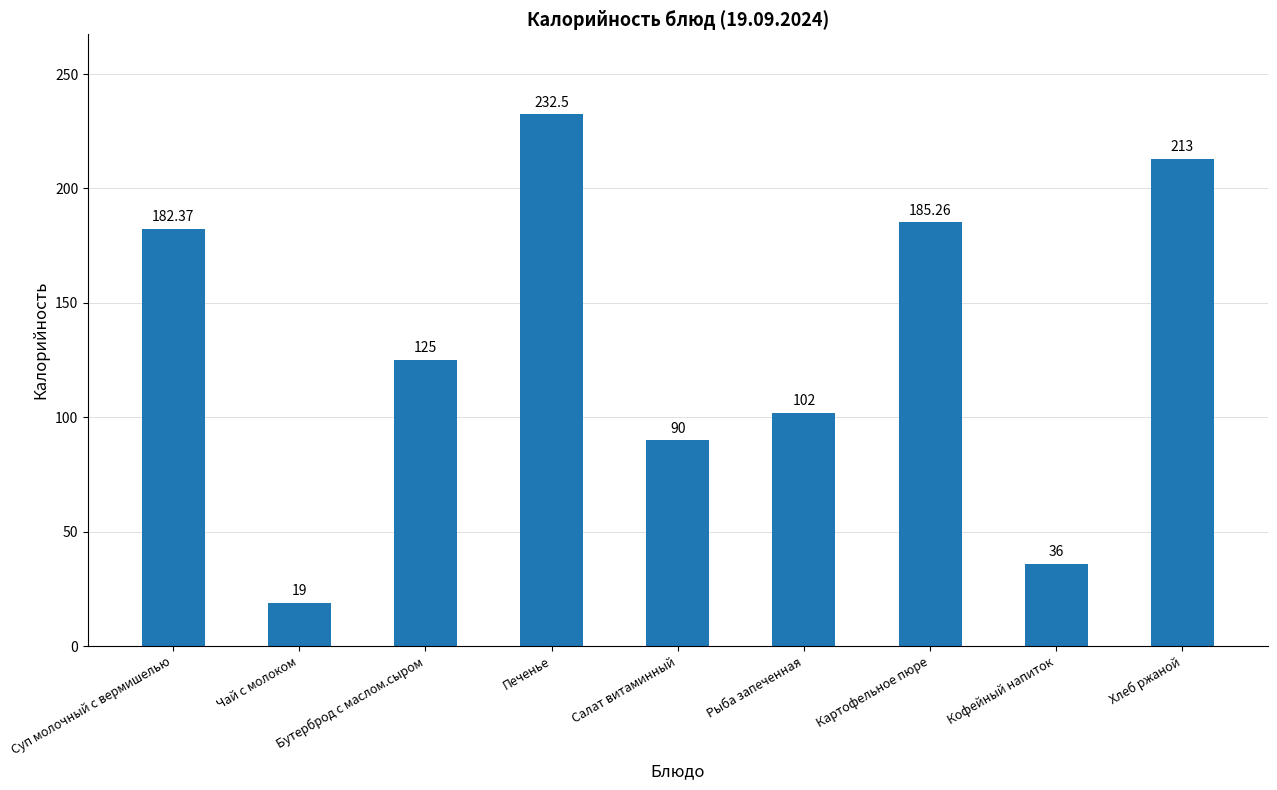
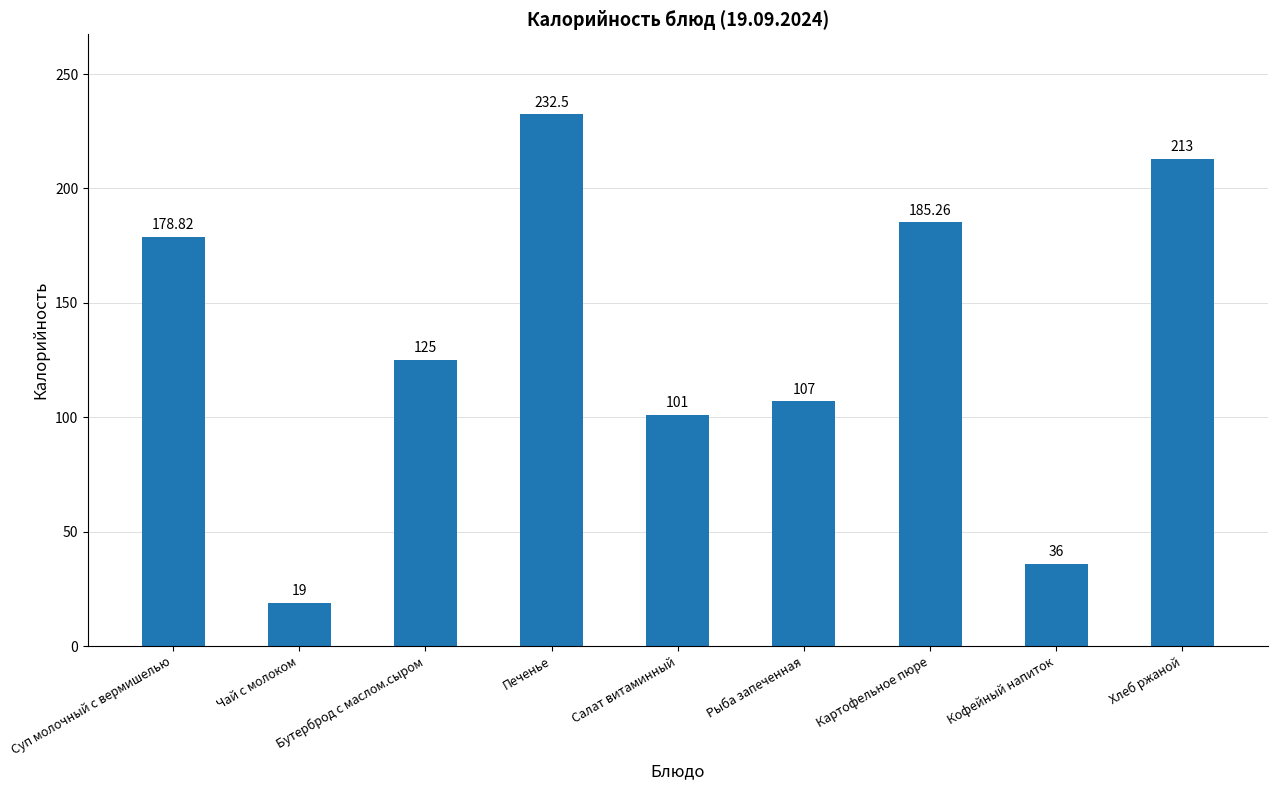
Суп молочный с вермишелью: 182.37 -> 178.82
Салат витаминный: 90 -> 101
Рыба запеченная: 102 -> 107
